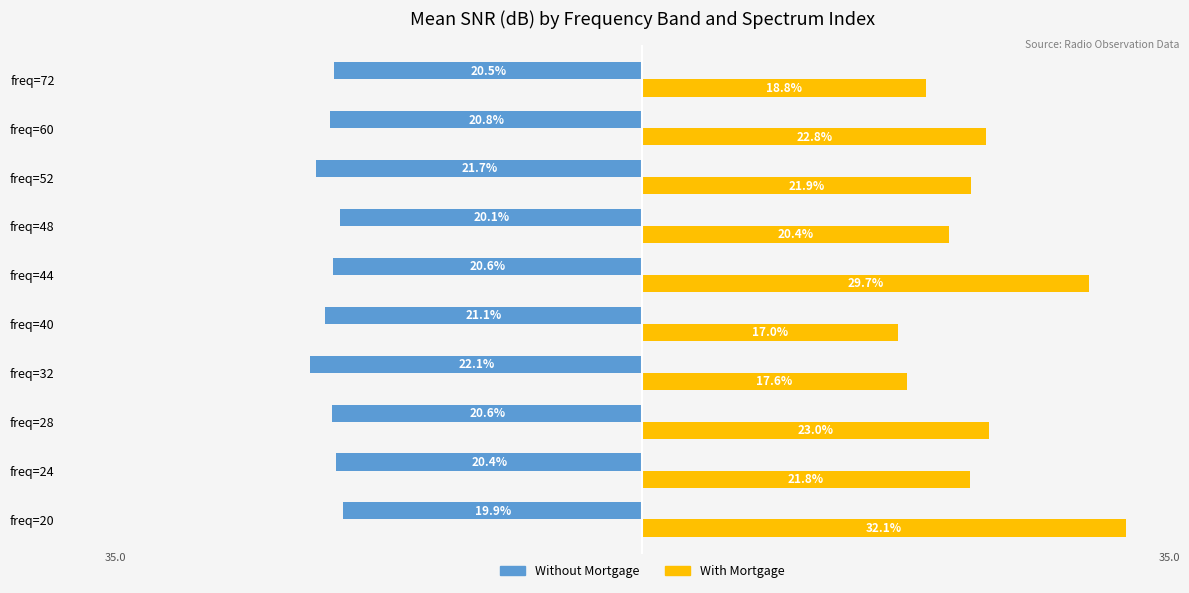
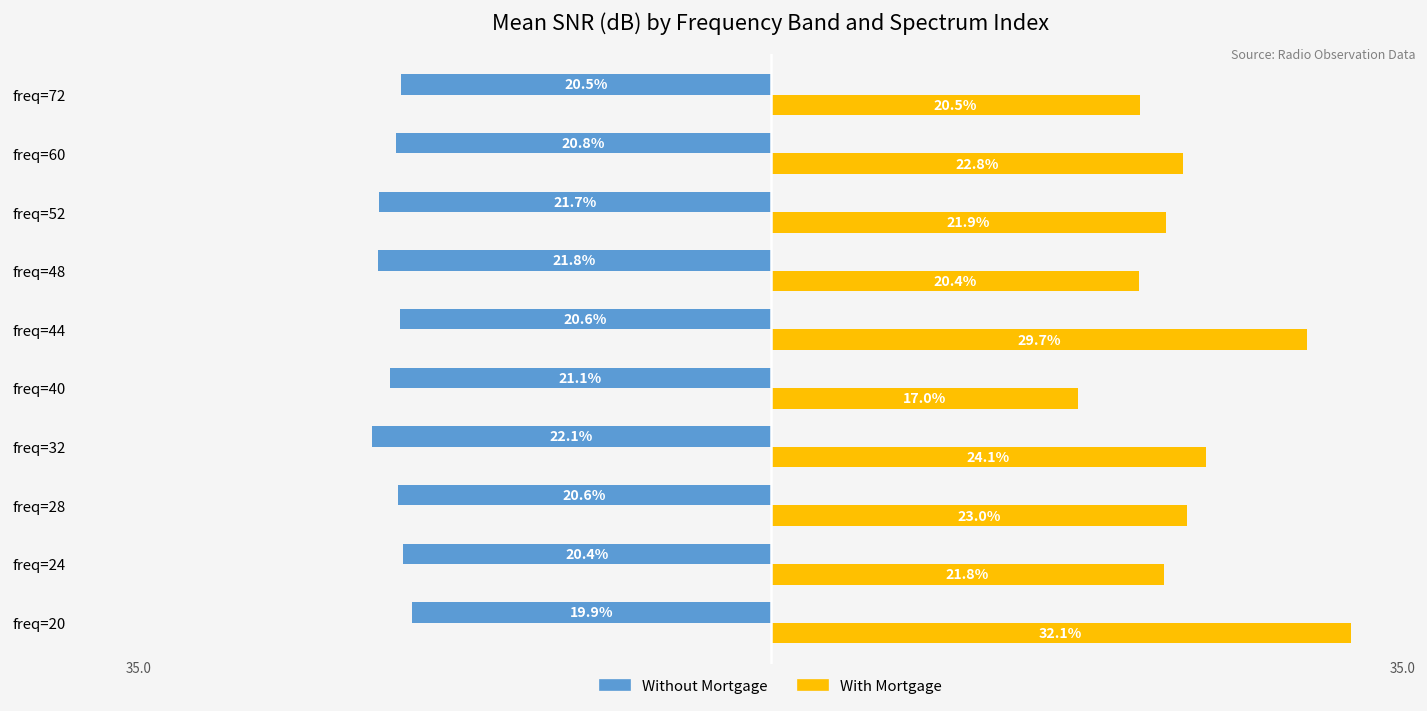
With Mortgage, freq=72: 18.8% -> 20.5%
Without Mortgage, freq=48: 20.1% -> 21.8%
With Mortgage, freq=32: 17.6% -> 24.1%
